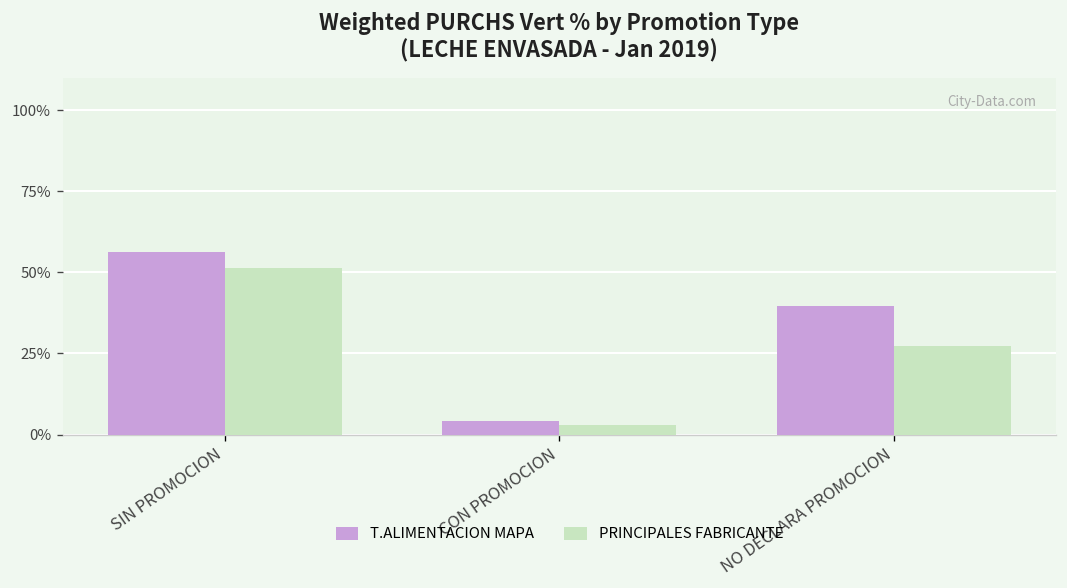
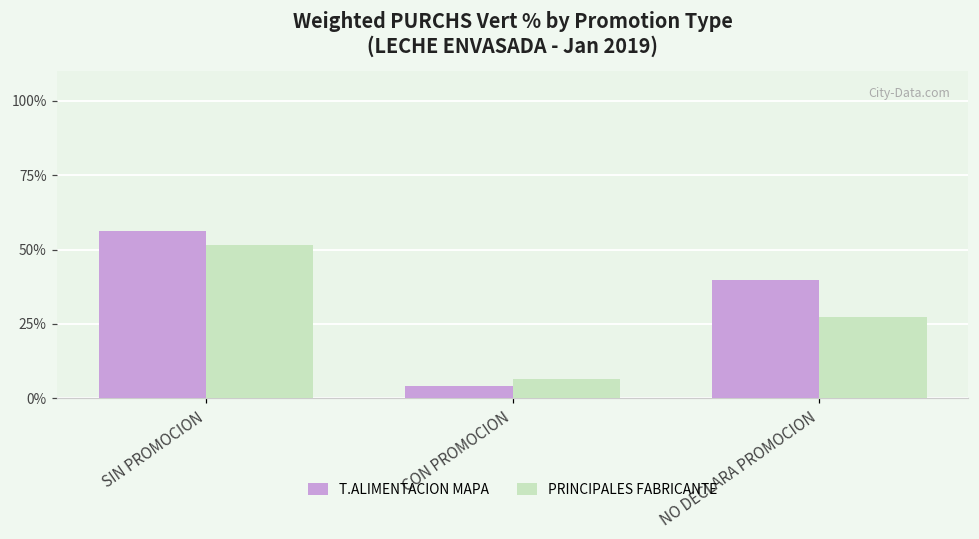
PRINCIPALES FABRICANTE, CON PROMOCION: 3% -> 7%
